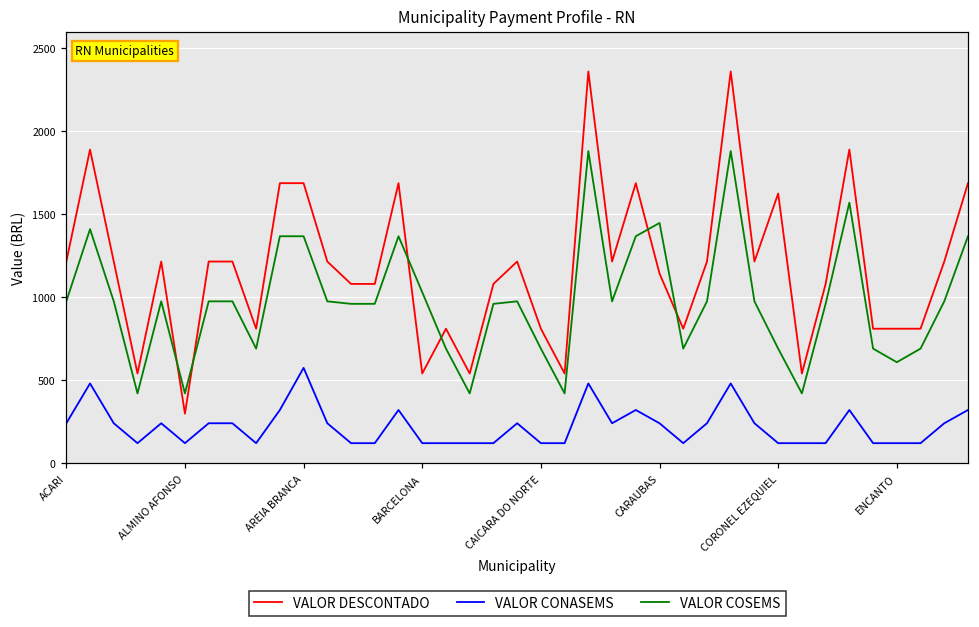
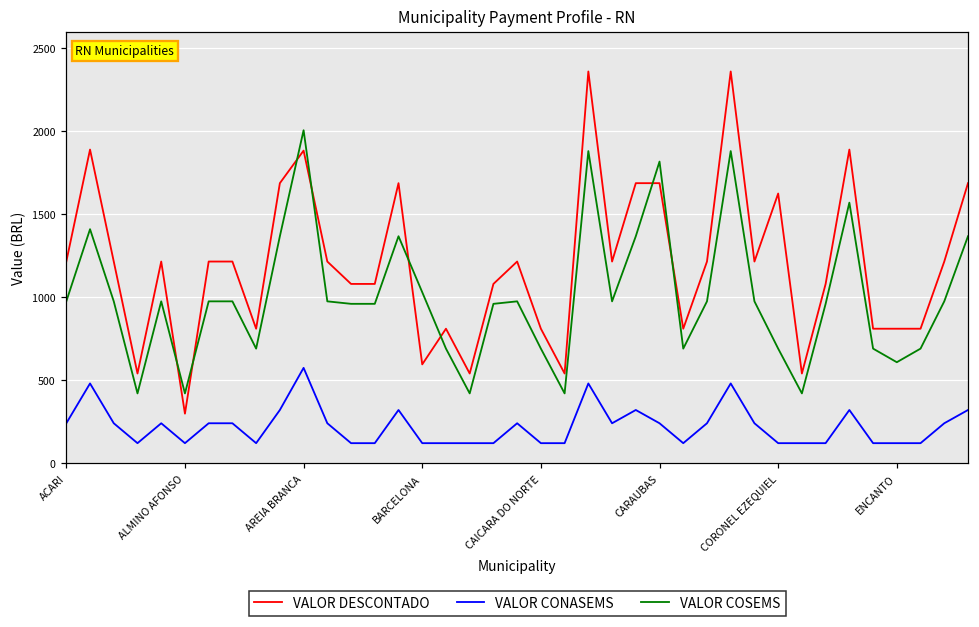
VALOR DESCONTADO, AREIA BRANCA: 1690 -> 1880
VALOR COSEMS, AREIA BRANCA: 1370 -> 2010
VALOR DESCONTADO, BARCELONA: 540 -> 600
VALOR DESCONTADO, CARAUBAS: 1140 -> 1690
VALOR COSEMS, CARAUBAS: 1450 -> 1820
